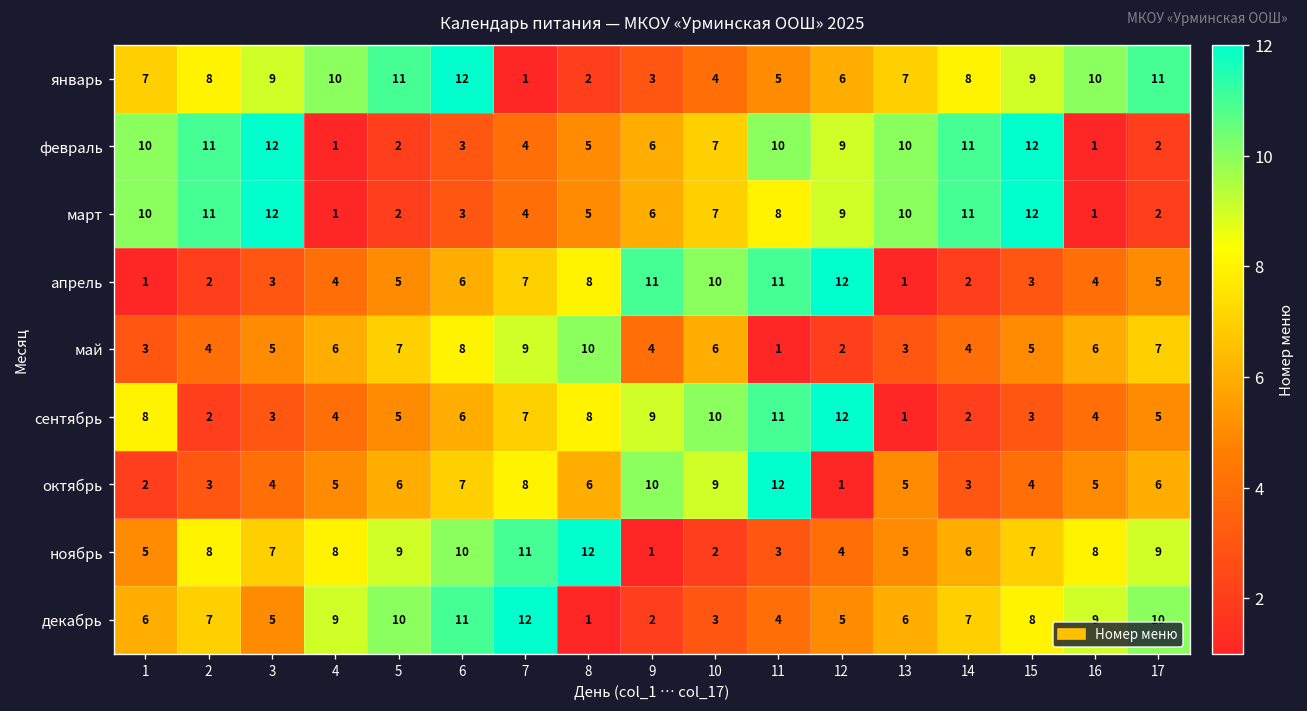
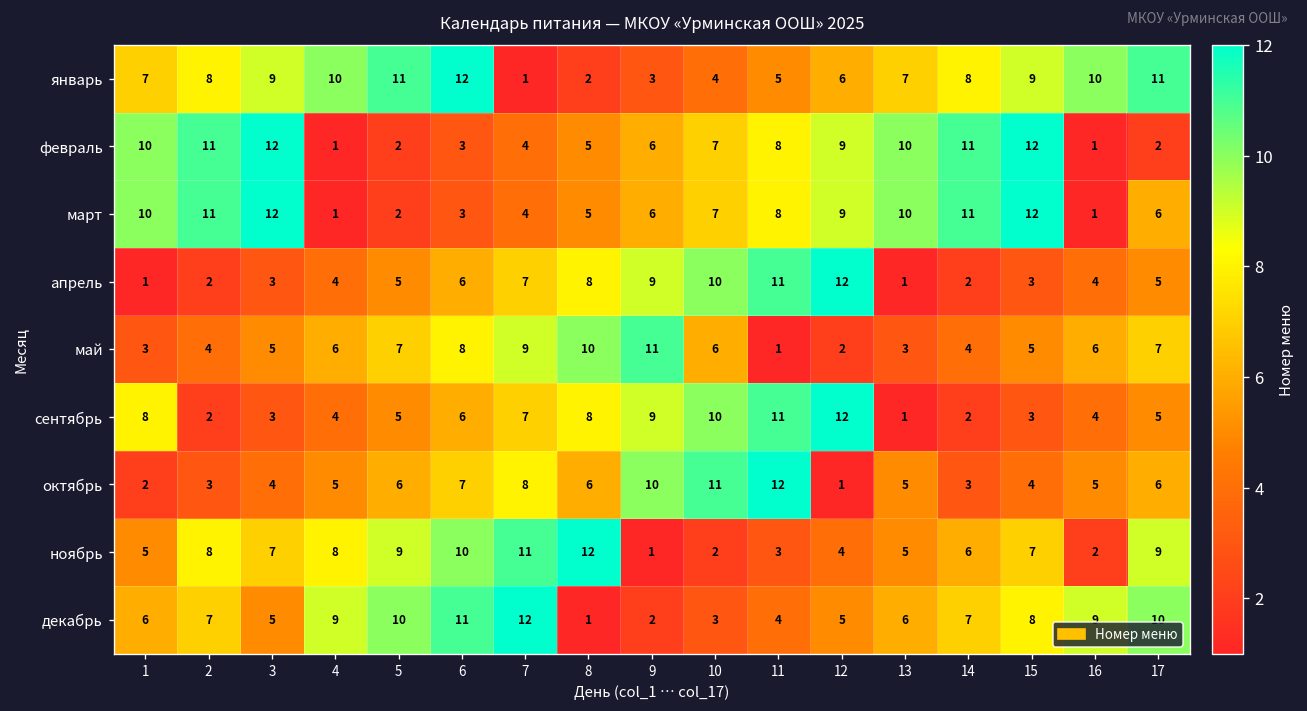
февраль, 11: 10 -> 8
март, 17: 2 -> 6
апрель, 9: 11 -> 9
май, 9: 4 -> 11
октябрь, 10: 9 -> 11
ноябрь, 16: 8 -> 2
